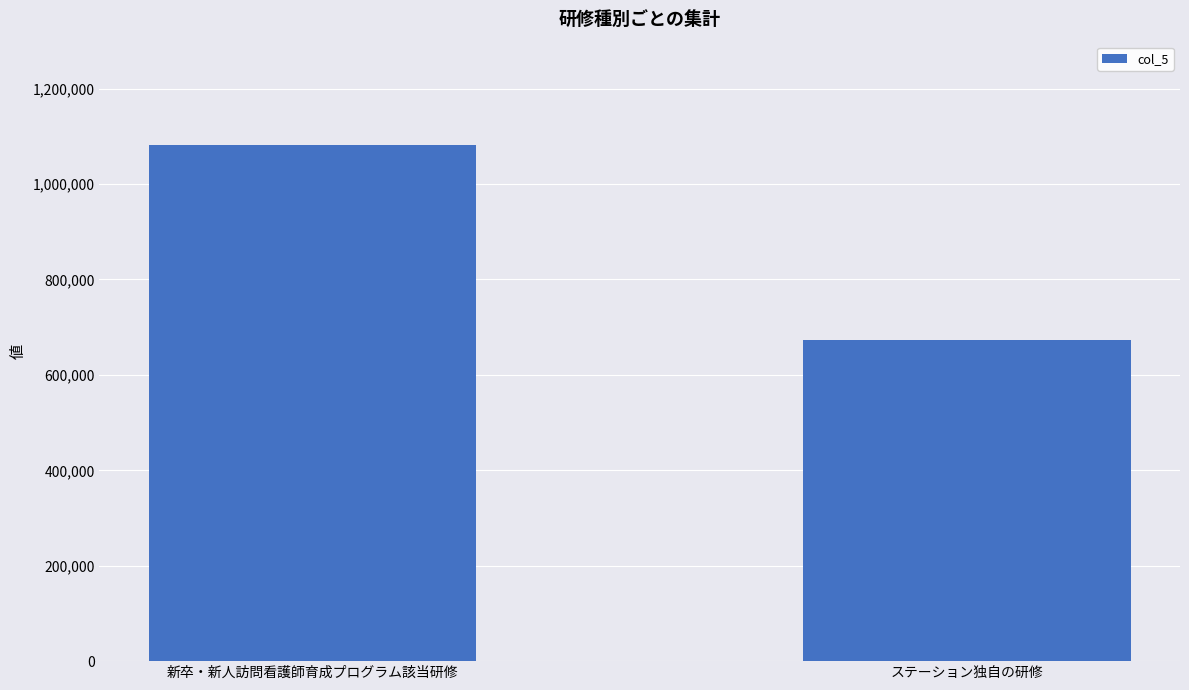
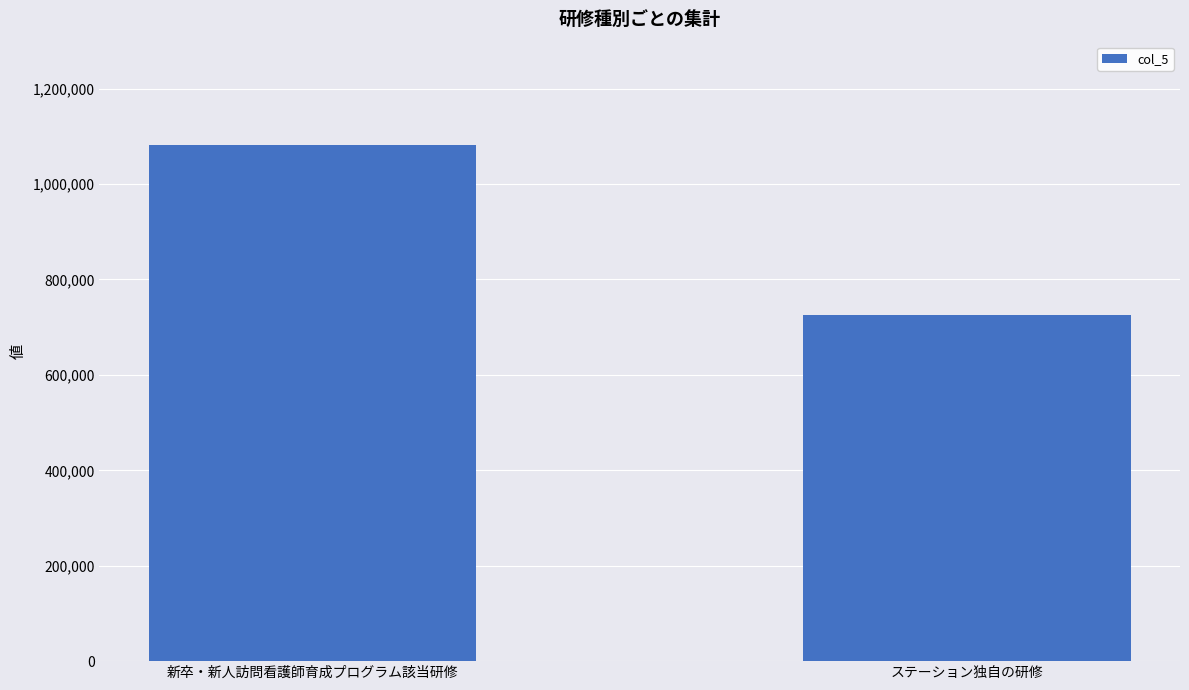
ステーション独自の研修: 670,000 -> 730,000
